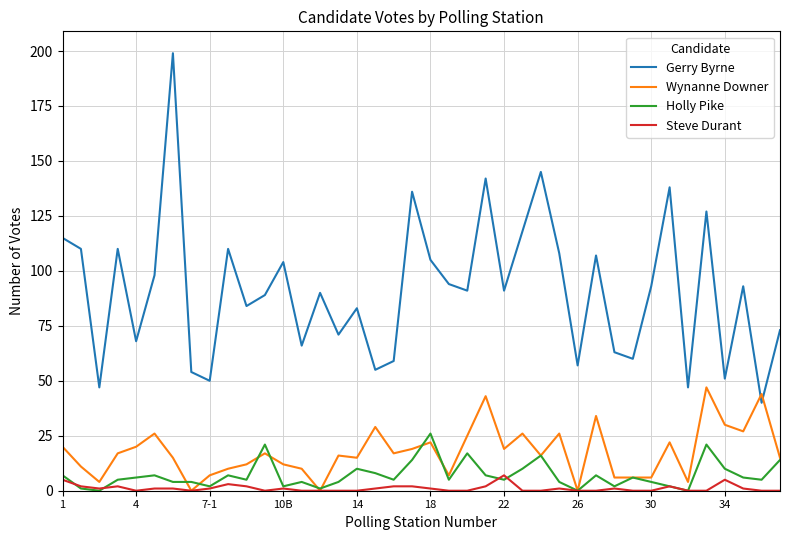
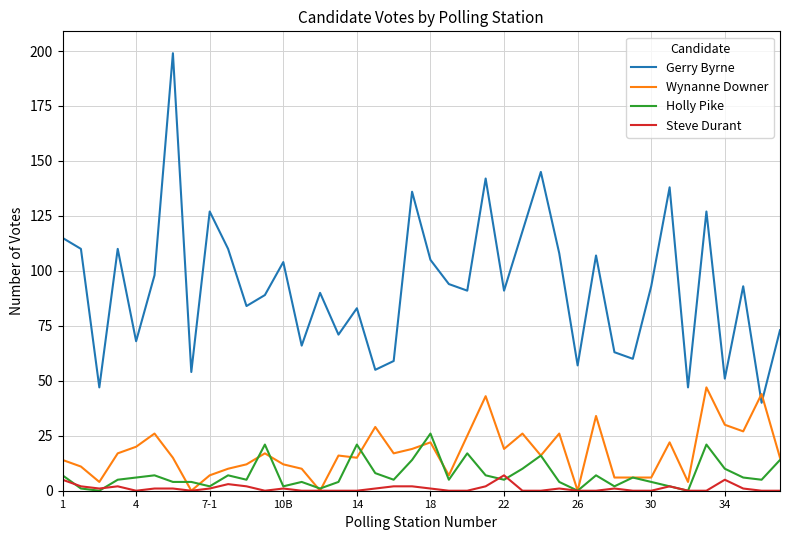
Wynanne Downer, 1: 20 -> 14
Gerry Byrne, 7-1: 50 -> 127
Holly Pike, 14: 10 -> 21
